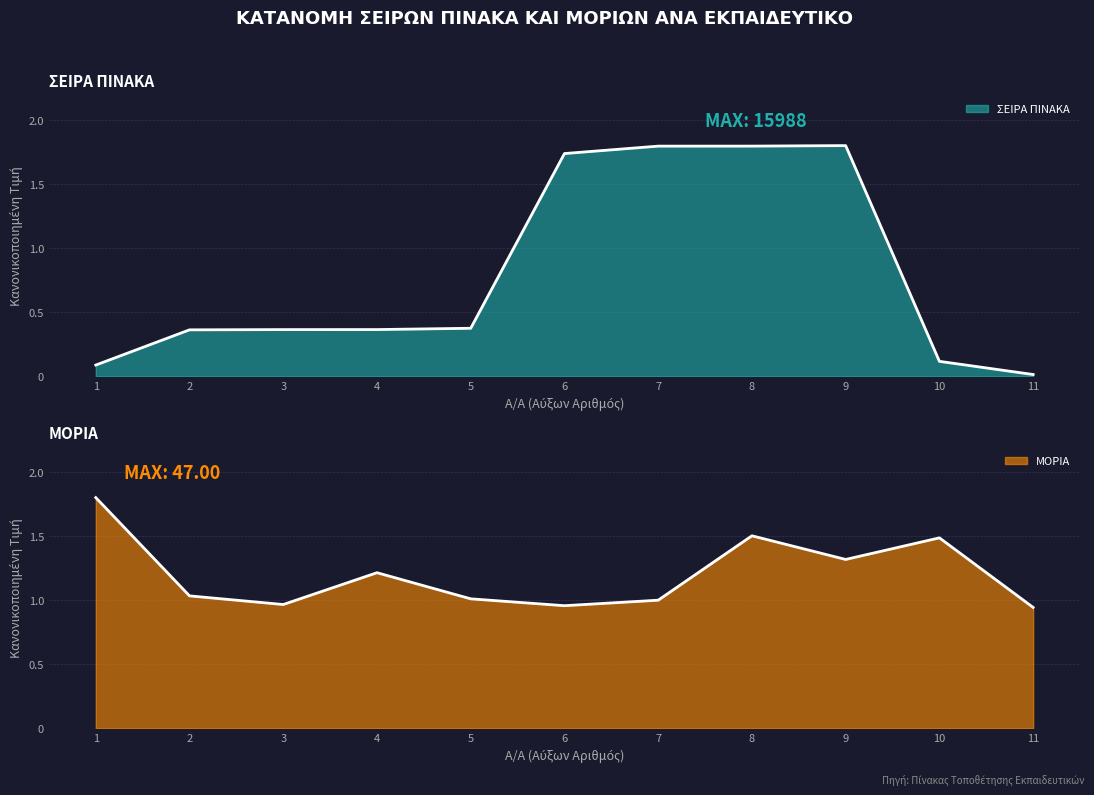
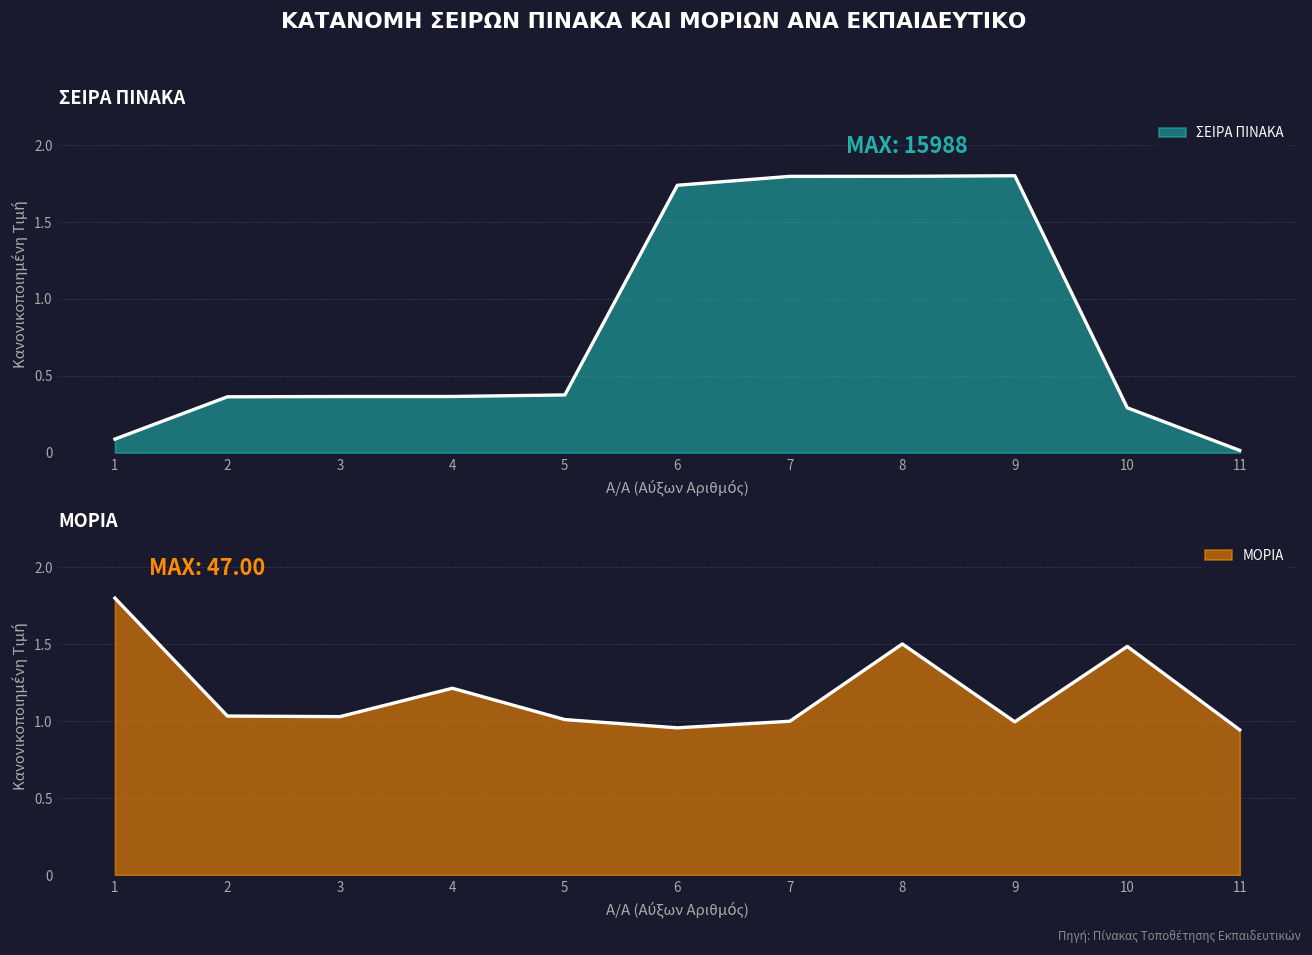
ΣΕΙΡΑ ΠΙΝΑΚΑ, 10: 0.12 -> 0.29
ΜΟΡΙΑ, 3: 0.97 -> 1.03
ΜΟΡΙΑ, 9: 1.32 -> 1.00
